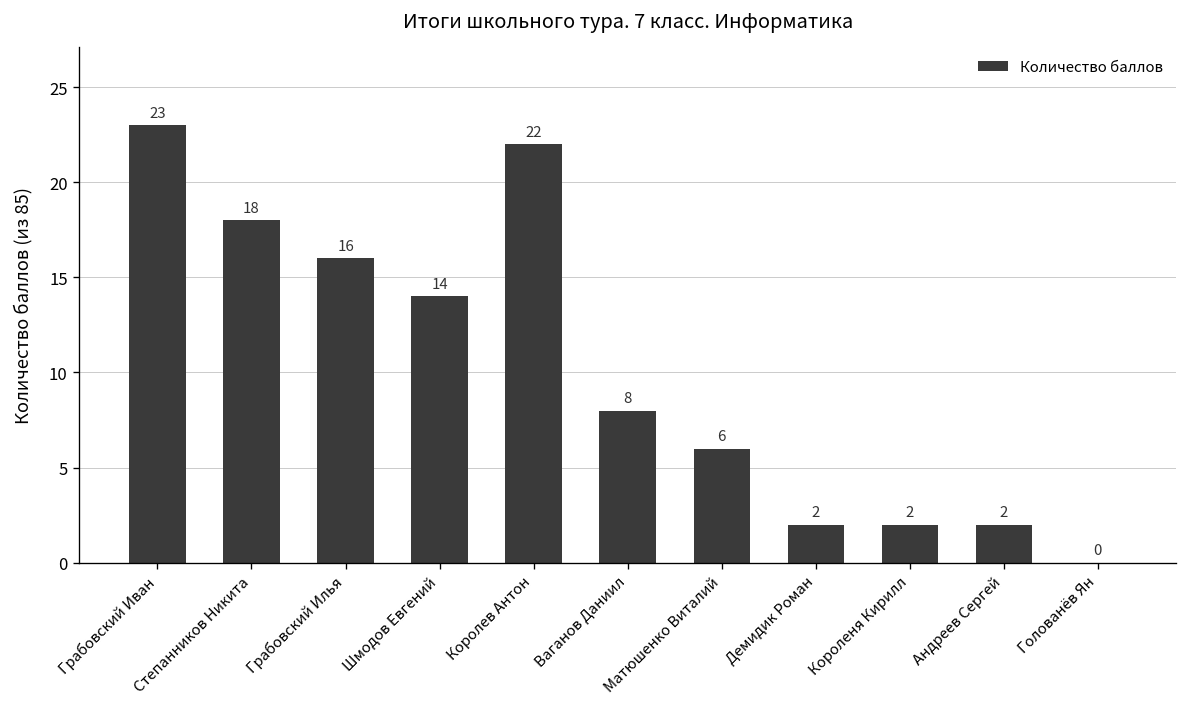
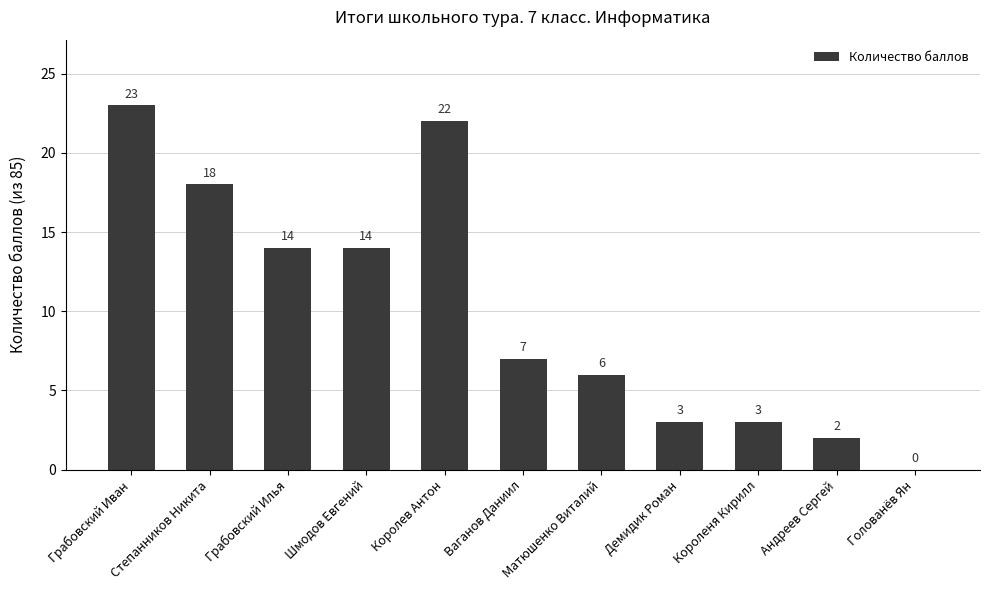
Грабовский Илья: 16 -> 14
Ваганов Даниил: 8 -> 7
Демидик Роман: 2 -> 3
Короленя Кирилл: 2 -> 3
